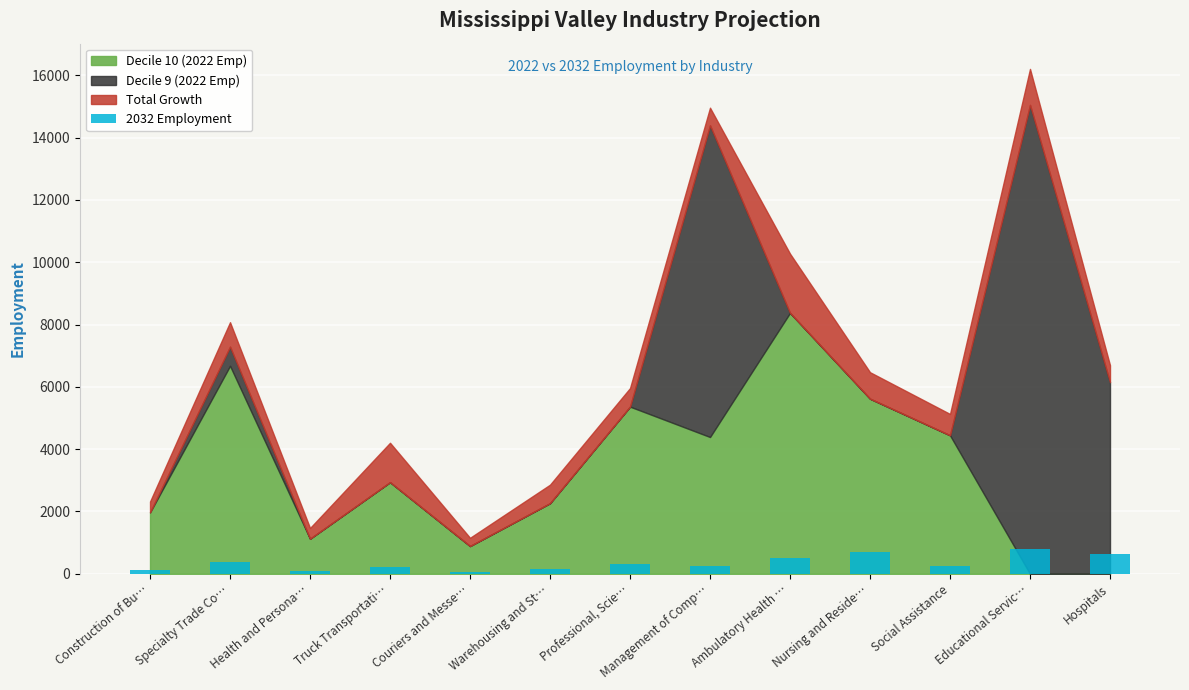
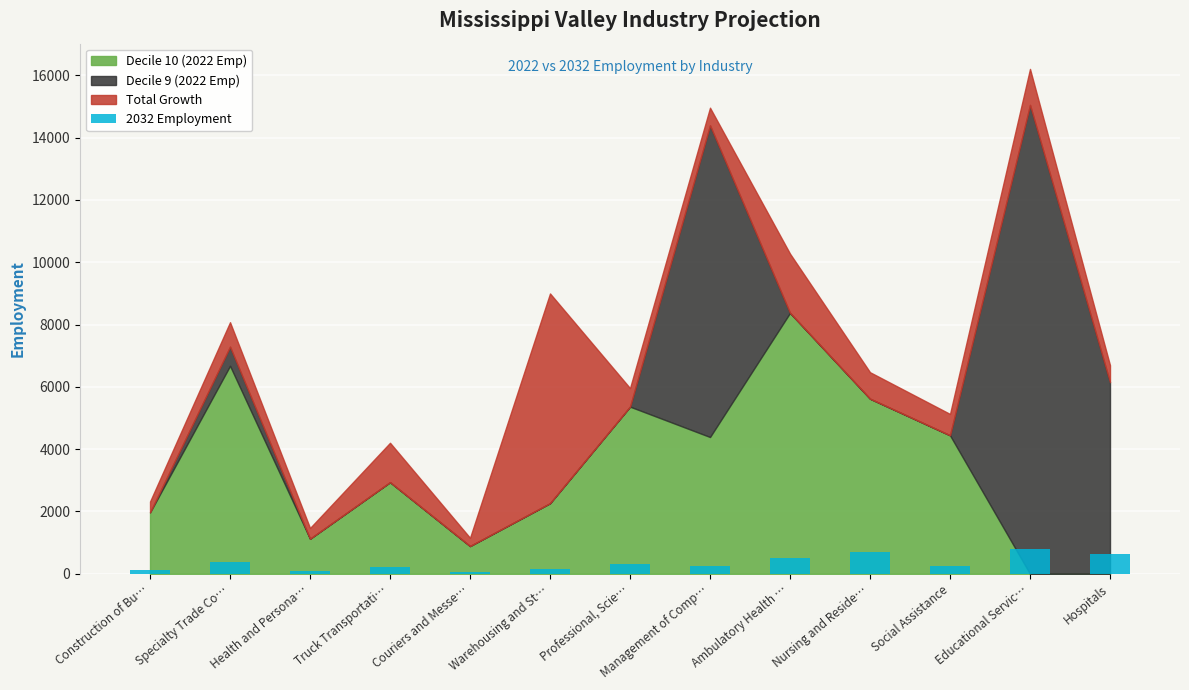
Total Growth, Warehousing and St…: 600 -> 6700
